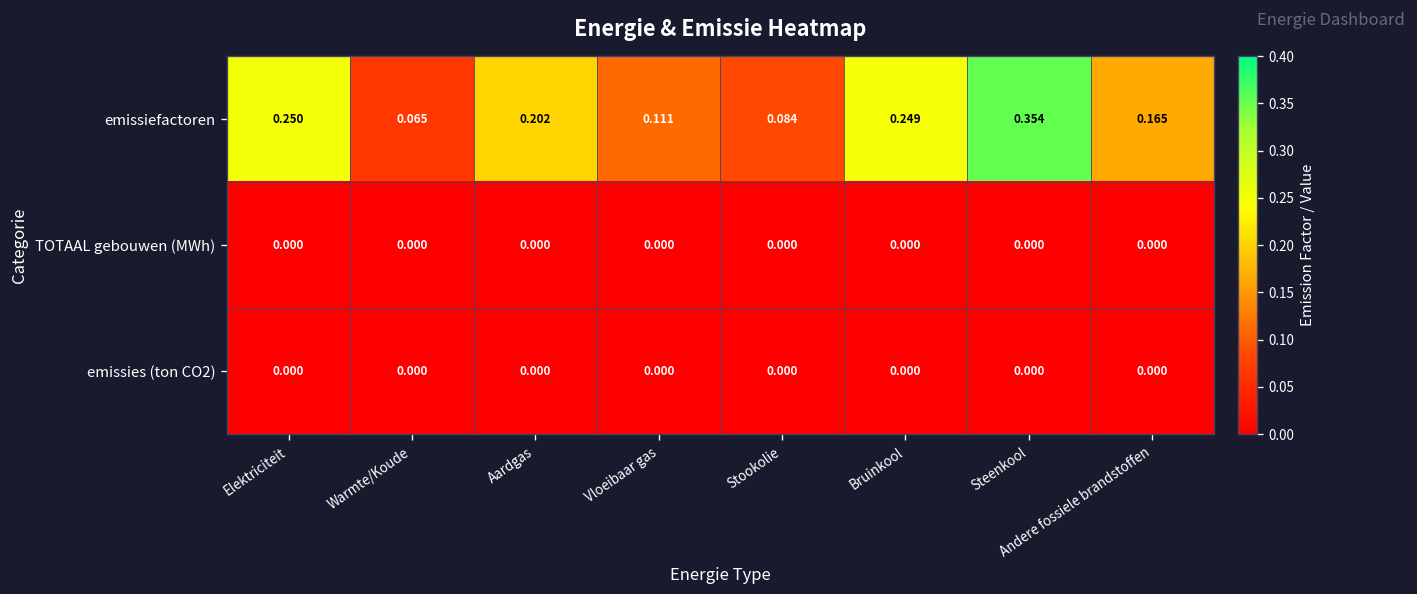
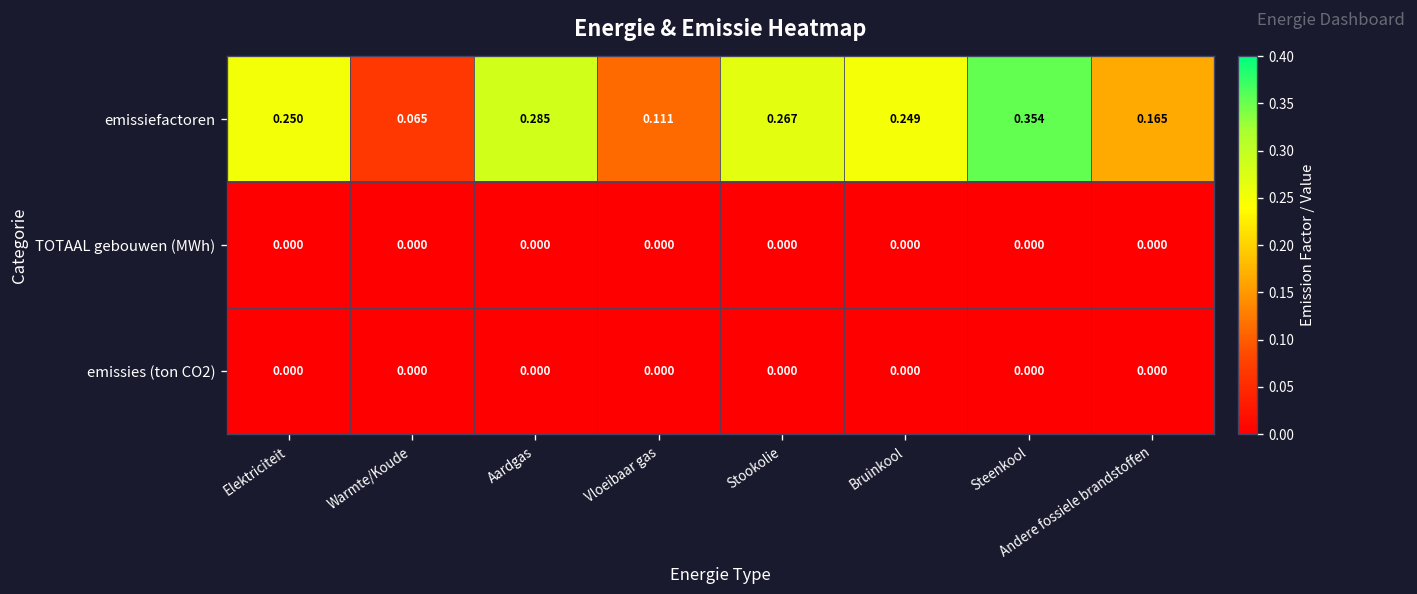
emissiefactoren, Aardgas: 0.202 -> 0.285
emissiefactoren, Stookolie: 0.084 -> 0.267
